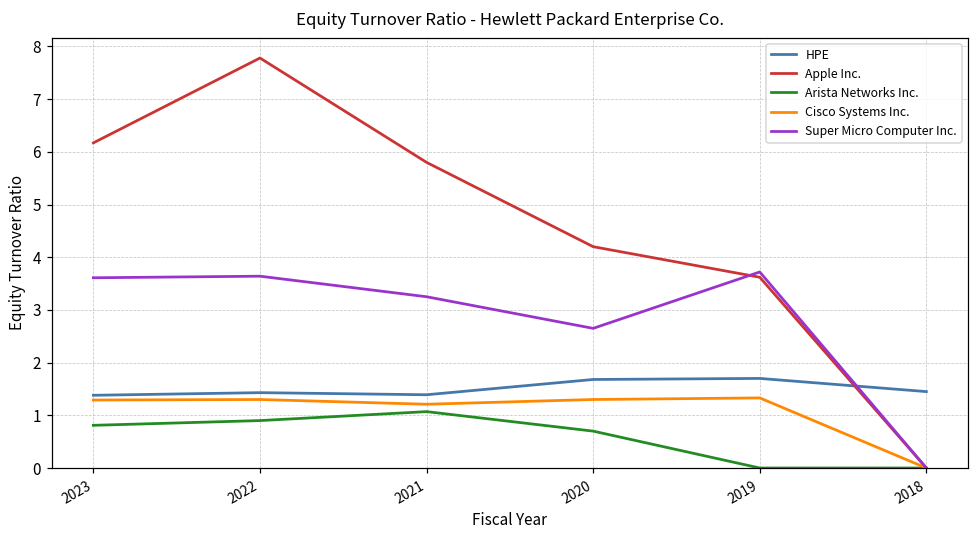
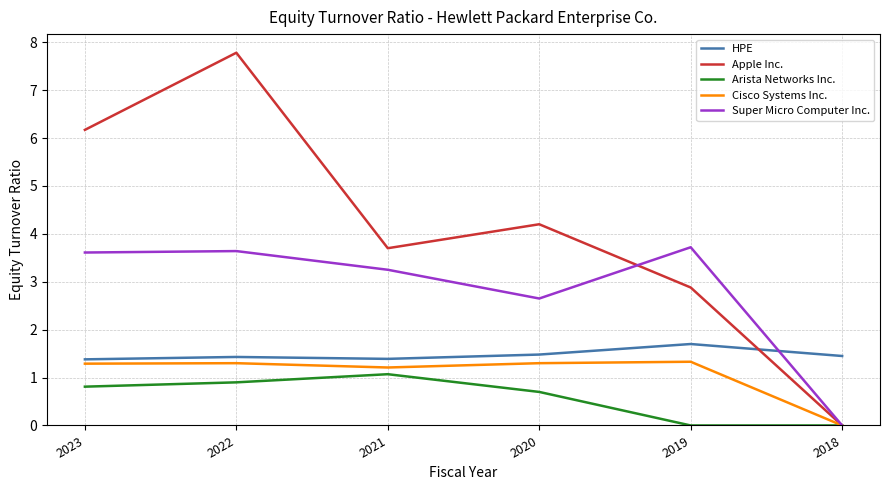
Apple Inc., 2021: 5.8 -> 3.7
HPE, 2020: 1.7 -> 1.5
Apple Inc., 2019: 3.6 -> 2.9
